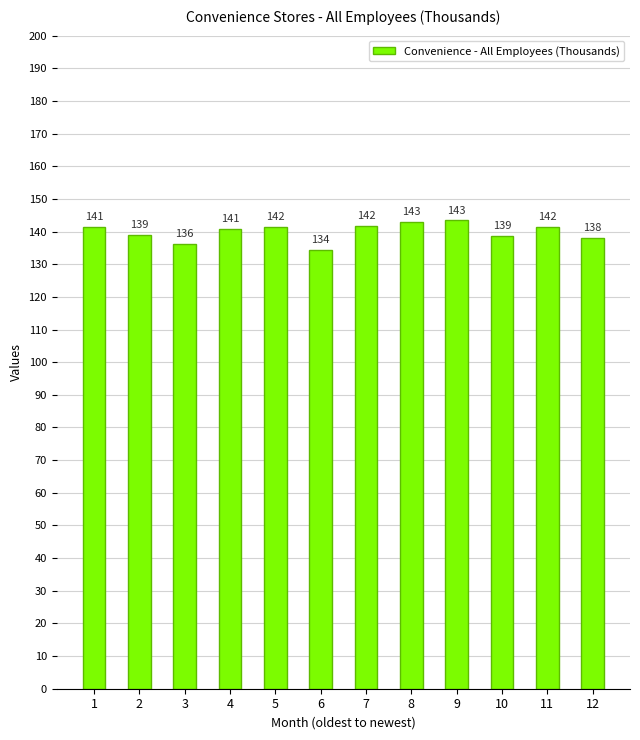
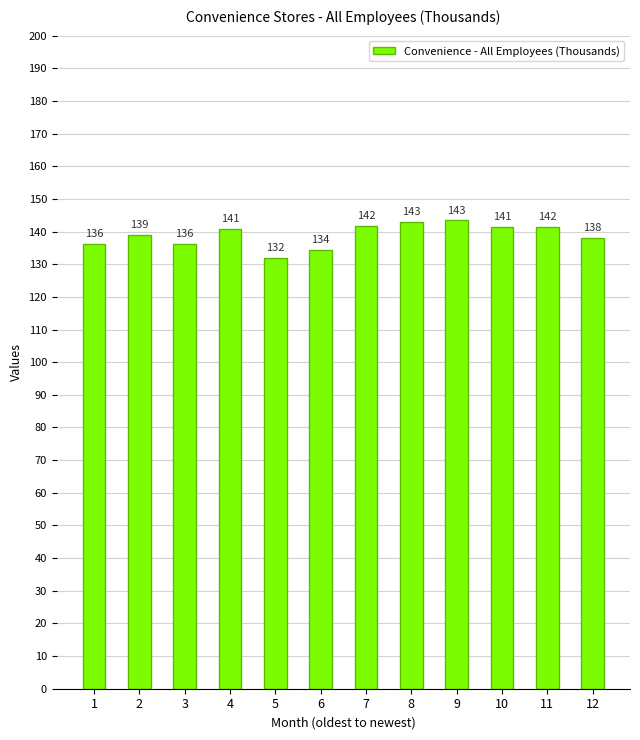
1: 141 -> 136
5: 142 -> 132
10: 139 -> 141
